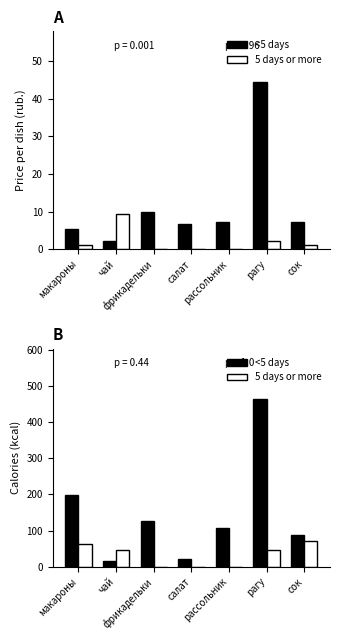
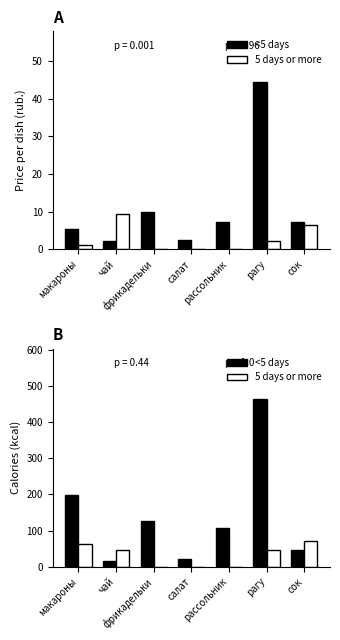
A, <5 days, салат: 7 -> 2
A, 5 days or more, сок: 1 -> 6
B, <5 days, сок: 90 -> 50
